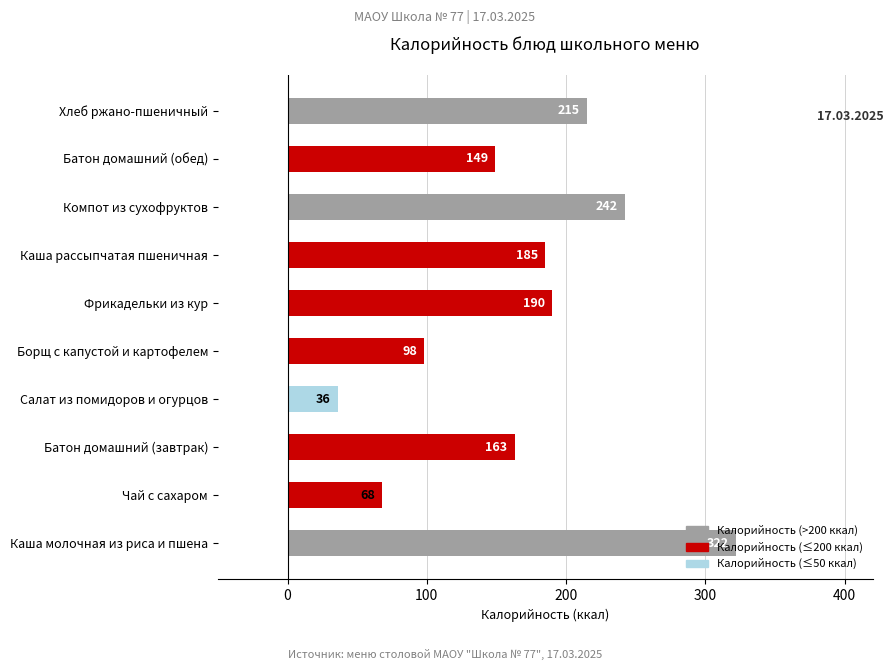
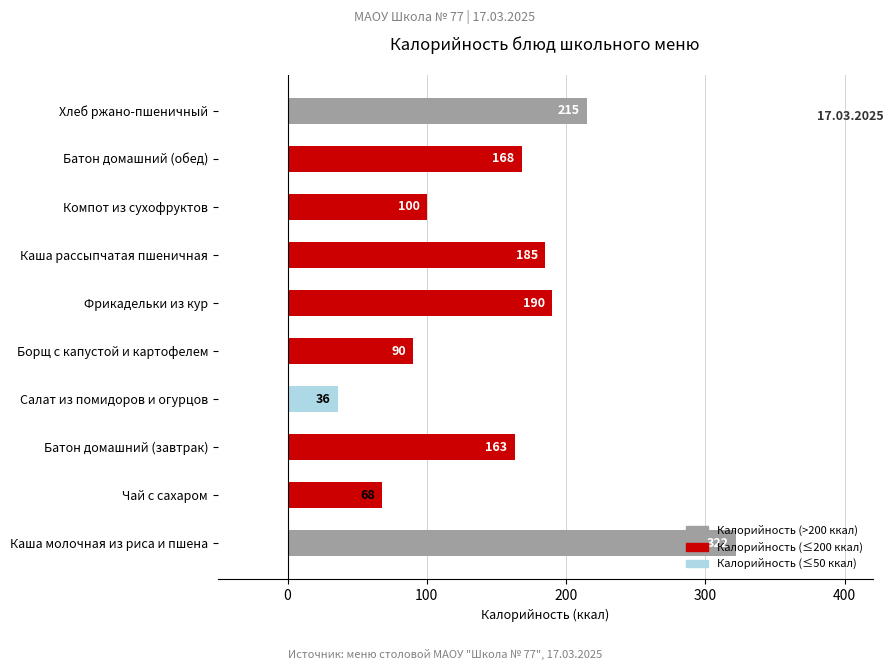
Батон домашний (обед): 149 -> 168
Компот из сухофруктов: 242 -> 100
Борщ с капустой и картофелем: 98 -> 90
